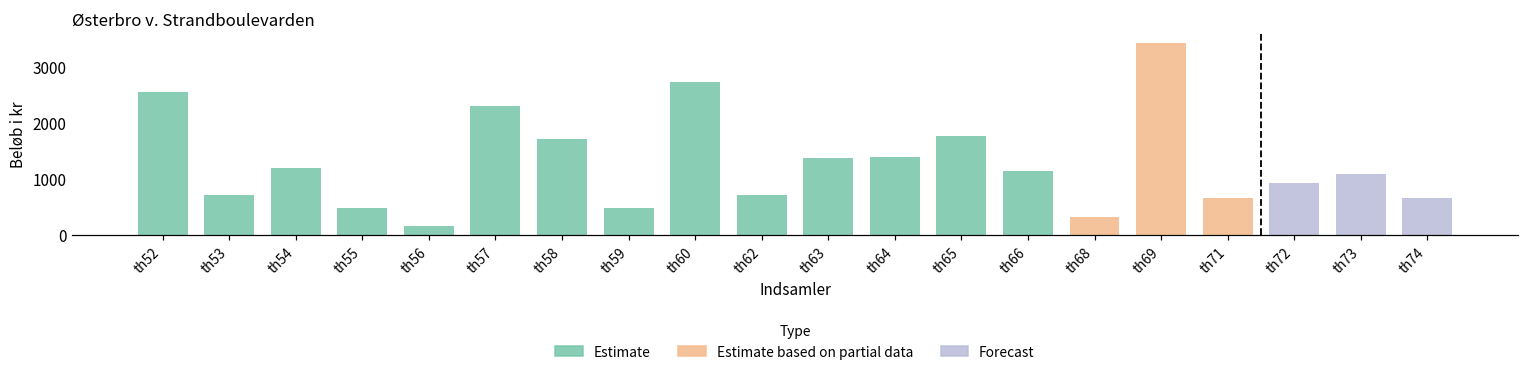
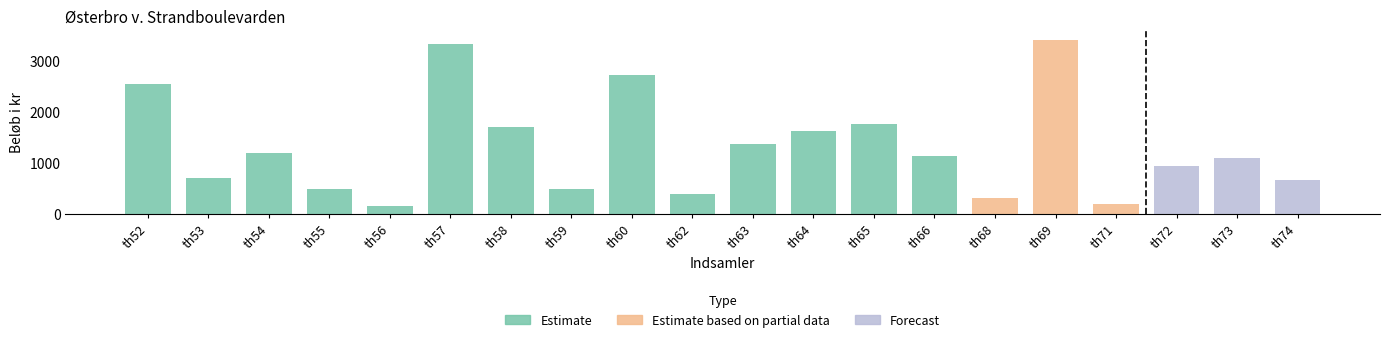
th57: 2300 -> 3300
th62: 700 -> 400
th64: 1400 -> 1600
th71: 700 -> 200
